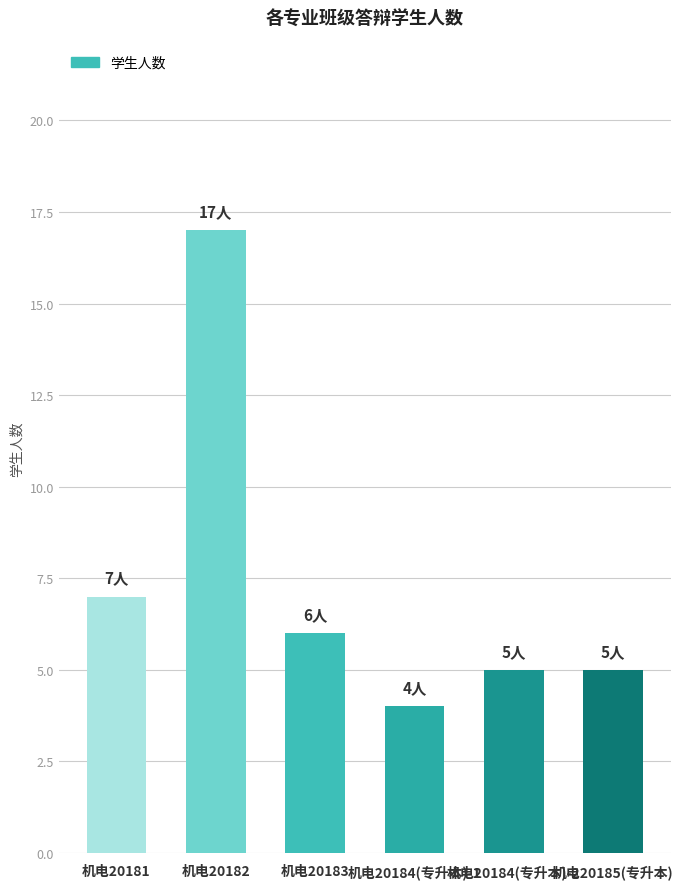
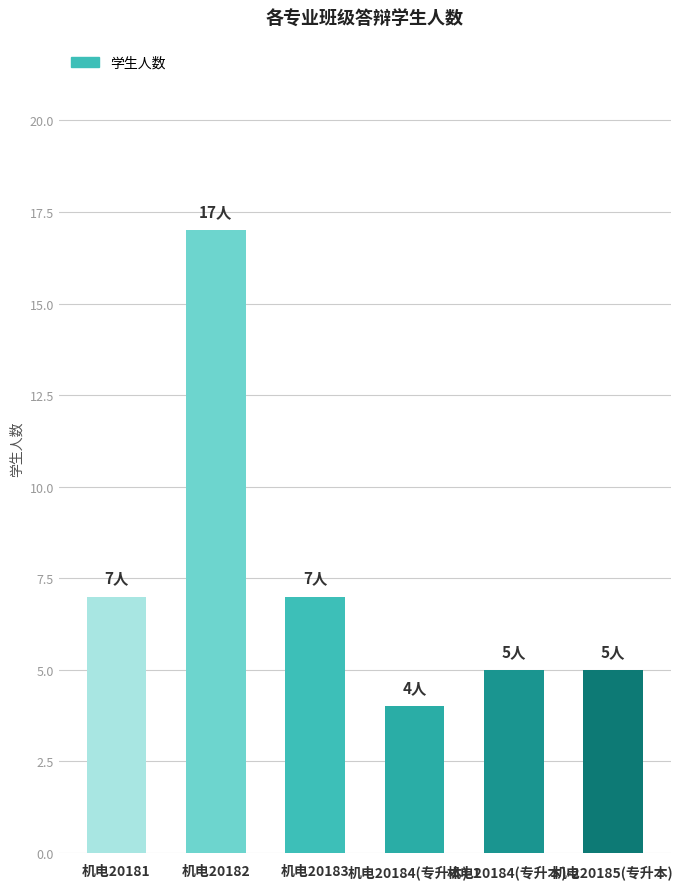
机电20183: 6人 -> 7人
